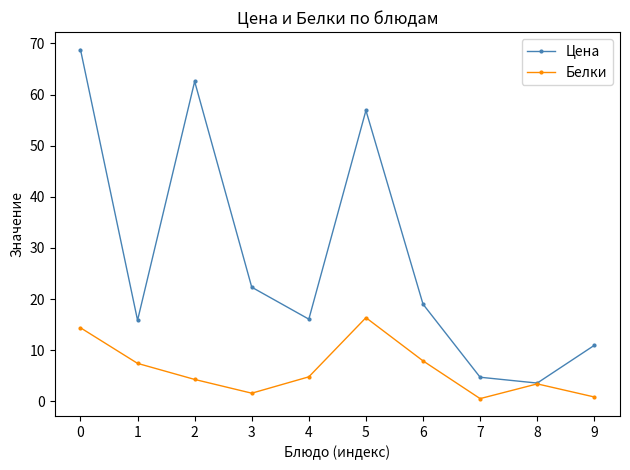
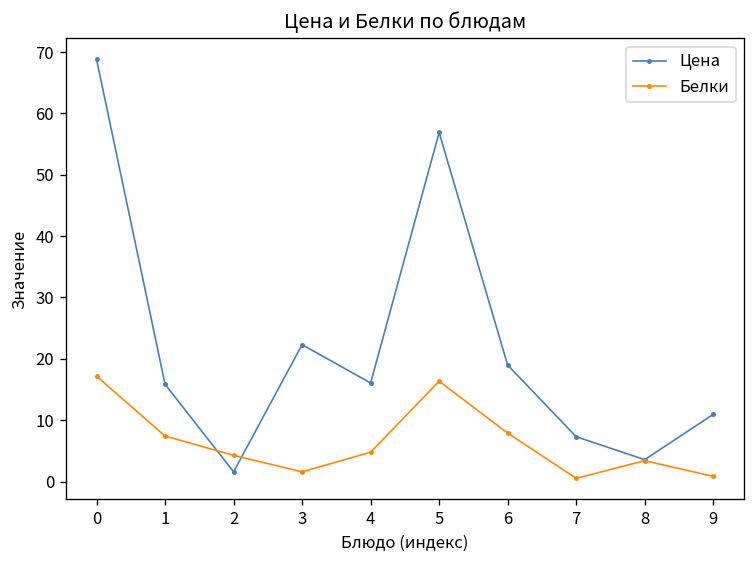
Белки, 0: 14 -> 17
Цена, 2: 63 -> 2
Цена, 7: 5 -> 7
